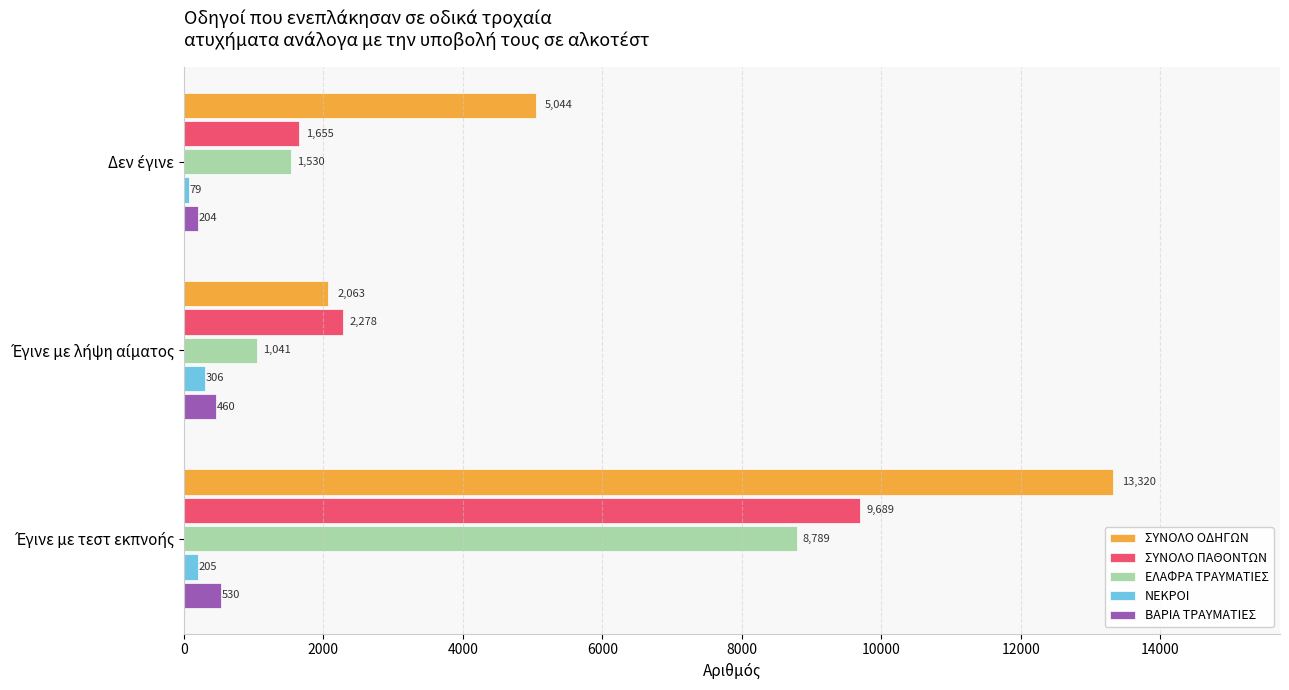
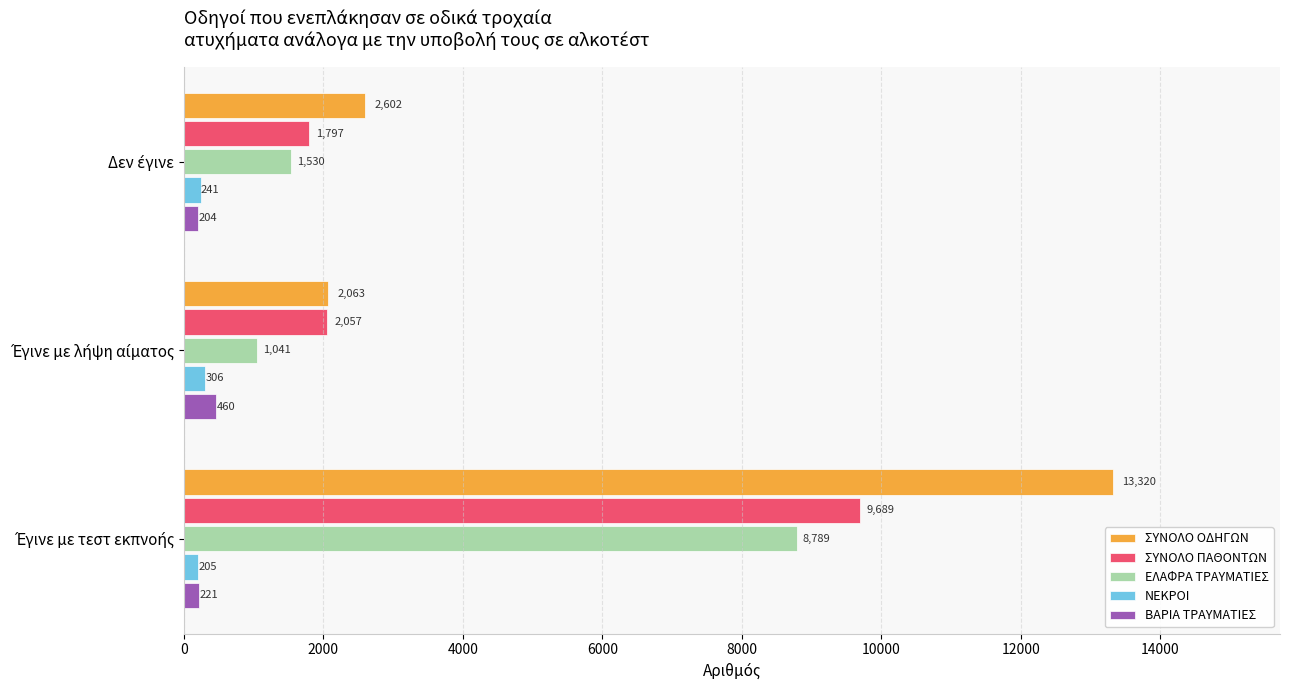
ΣΥΝΟΛΟ ΟΔΗΓΩΝ, Δεν έγινε: 5,044 -> 2,602
ΣΥΝΟΛΟ ΠΑΘΟΝΤΩΝ, Δεν έγινε: 1,655 -> 1,797
ΝΕΚΡΟΙ, Δεν έγινε: 79 -> 241
ΣΥΝΟΛΟ ΠΑΘΟΝΤΩΝ, Έγινε με λήψη αίματος: 2,278 -> 2,057
ΒΑΡΙΑ ΤΡΑΥΜΑΤΙΕΣ, Έγινε με τεστ εκπνοής: 530 -> 221
